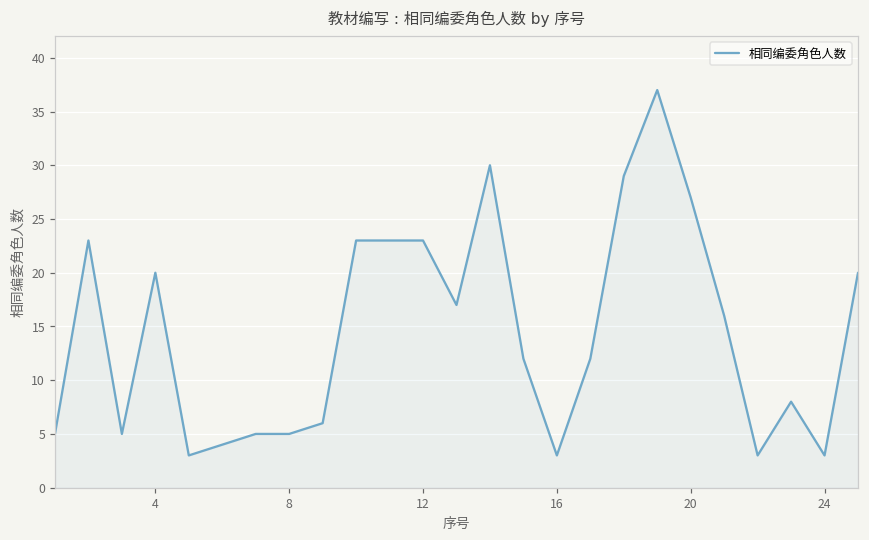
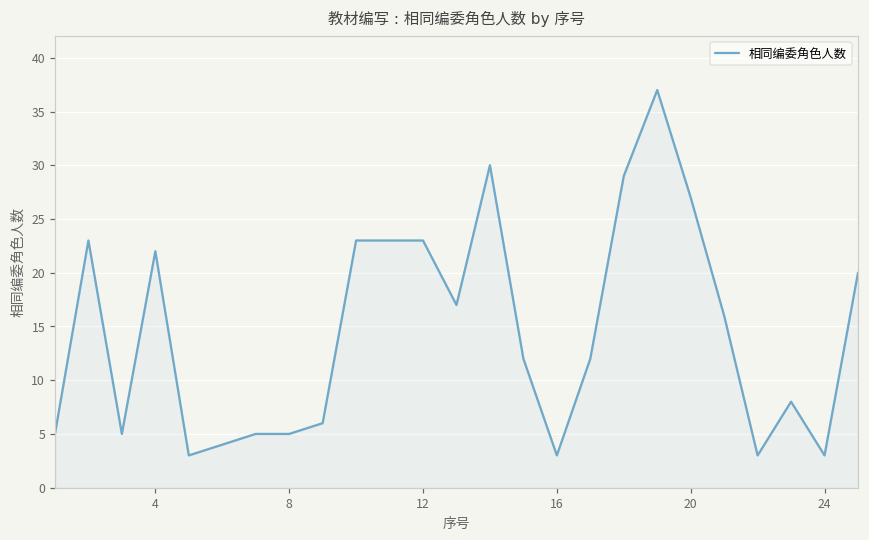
相同编委角色人数, 4: 20 -> 22
